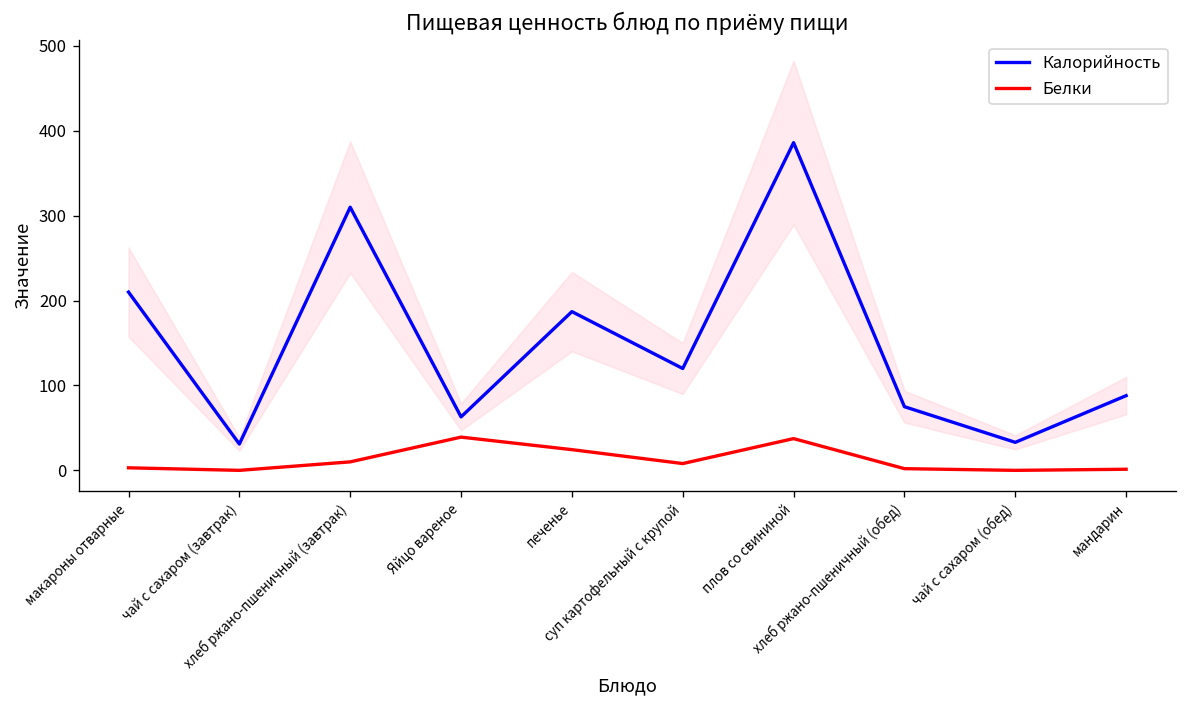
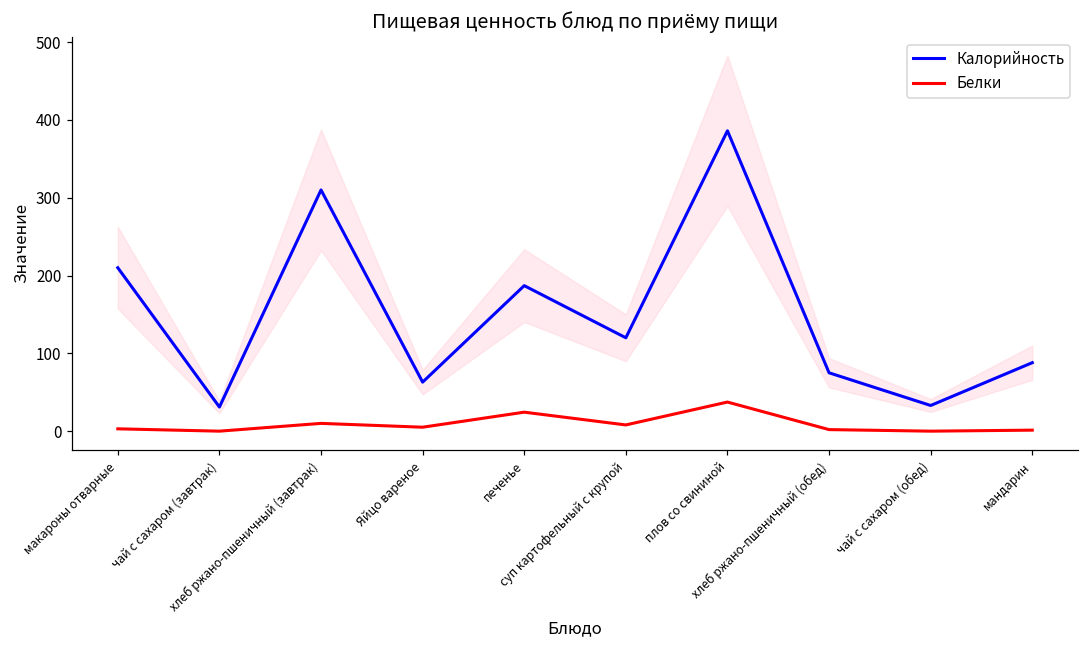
Белки, Яйцо вареное: 40 -> 10
